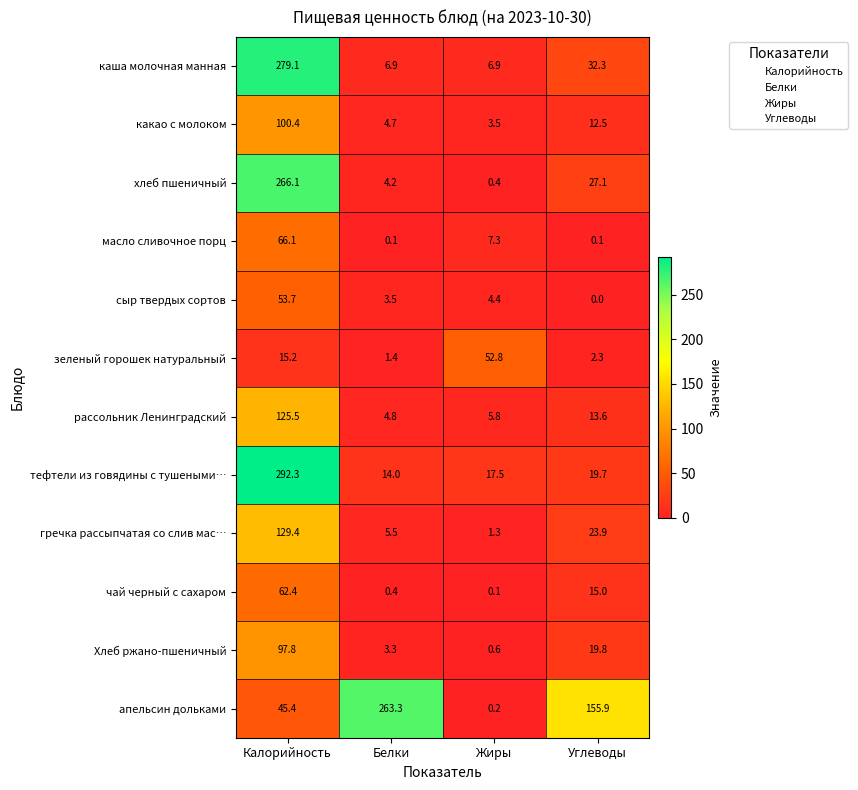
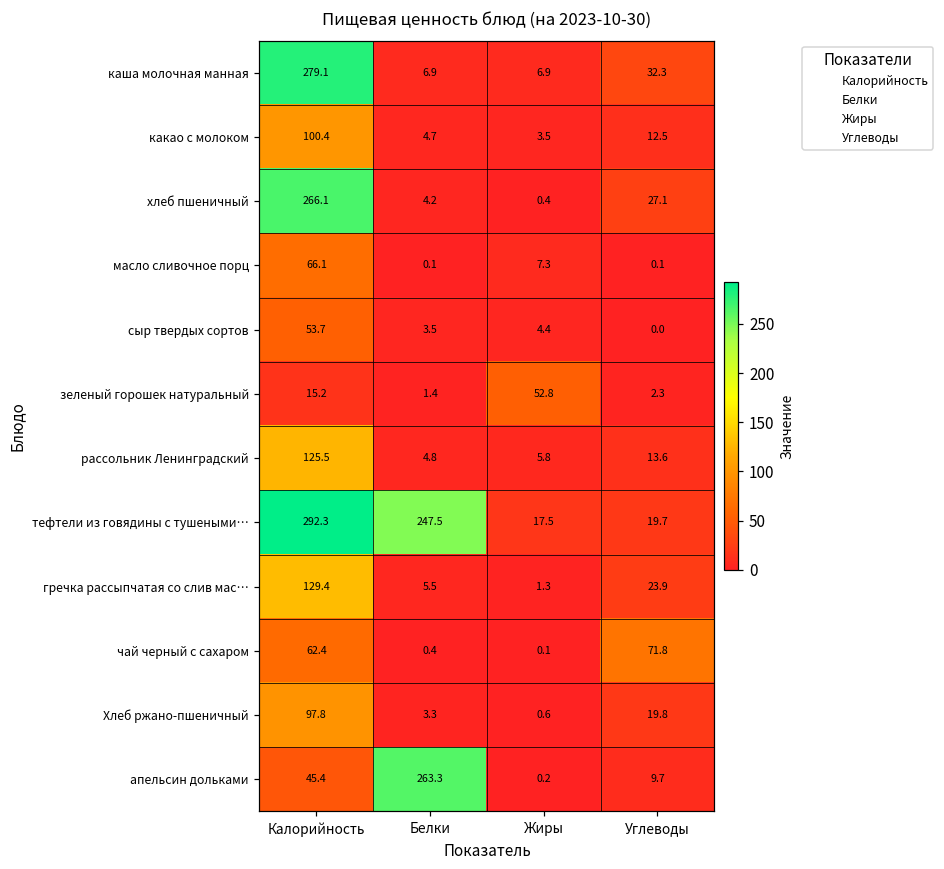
тефтели из говядины с тушеными…, Белки: 14.0 -> 247.5
чай черный с сахаром, Углеводы: 15.0 -> 71.8
апельсин дольками, Углеводы: 155.9 -> 9.7
